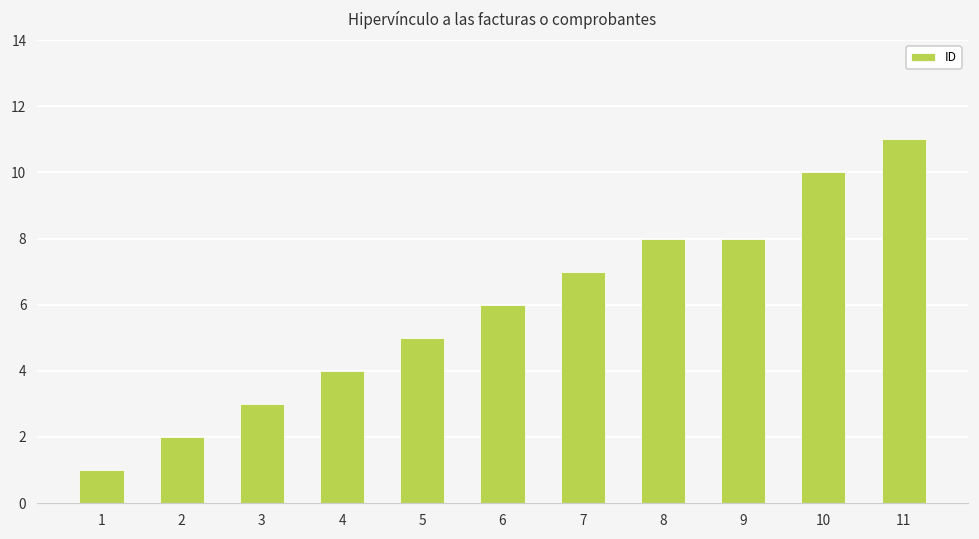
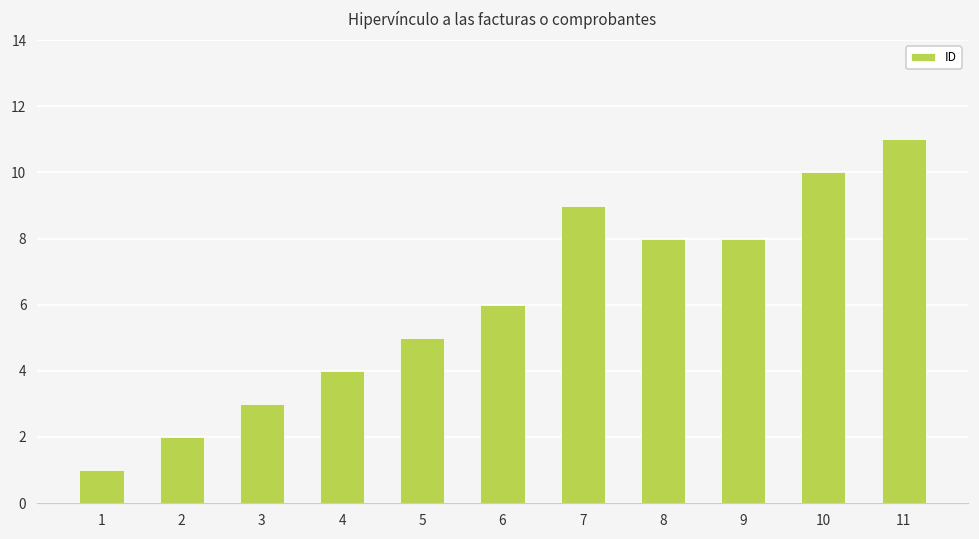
7: 7 -> 9
